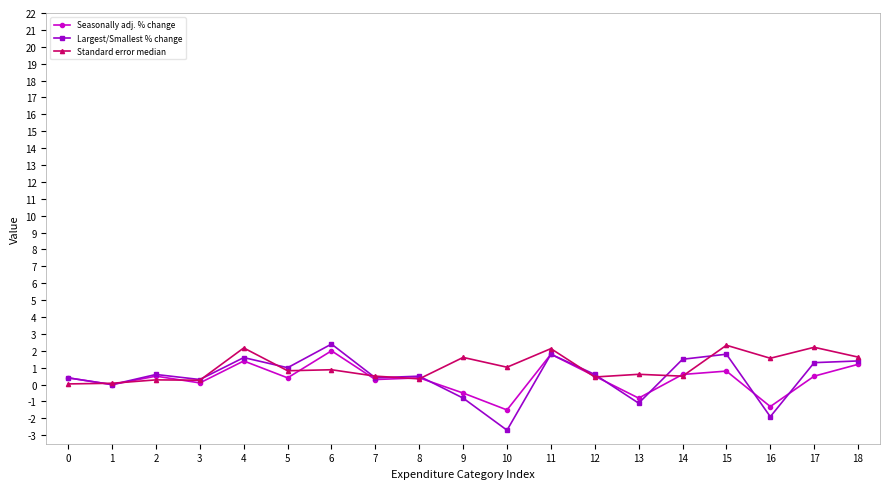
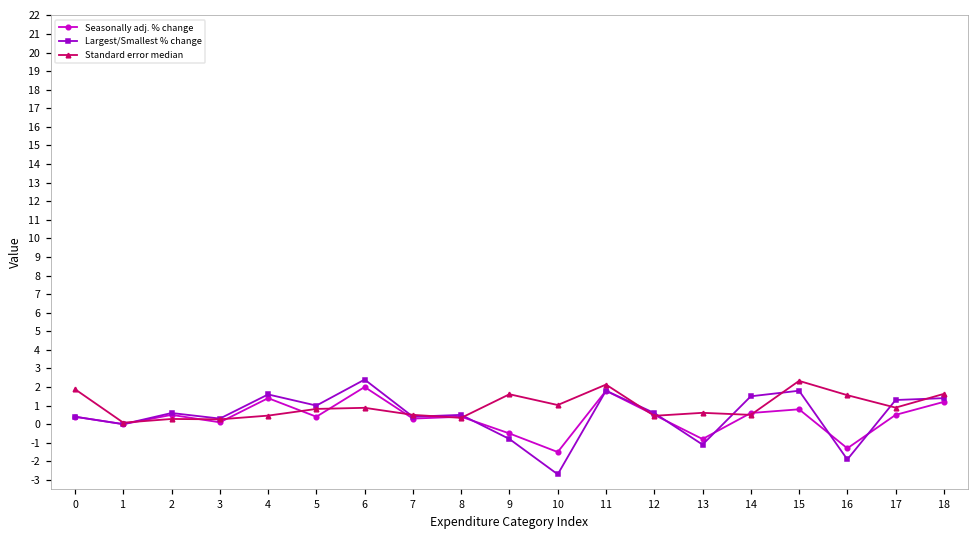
Standard error median, 0: 0.0 -> 1.9
Standard error median, 4: 2.2 -> 0.5
Standard error median, 17: 2.2 -> 0.9
